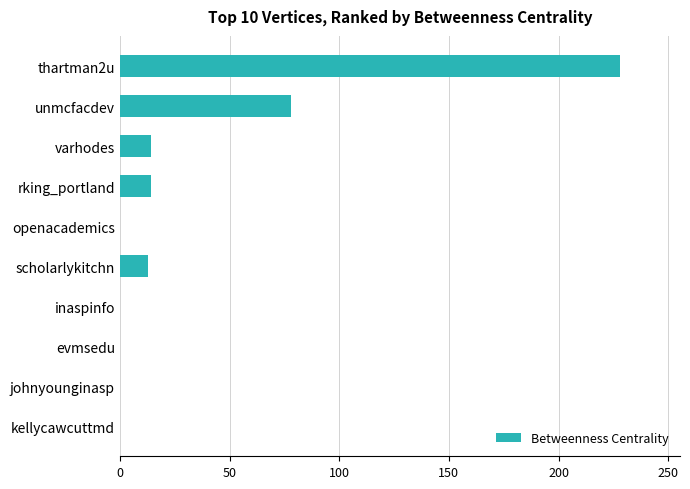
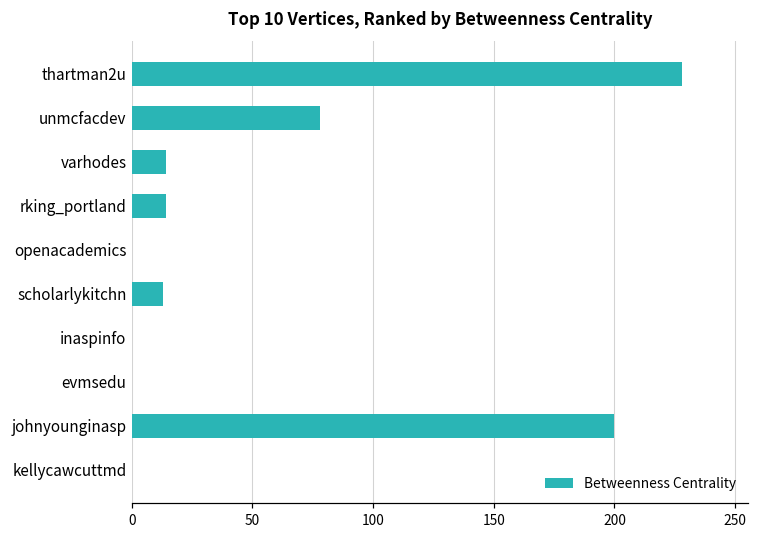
johnyounginasp: 0 -> 200
